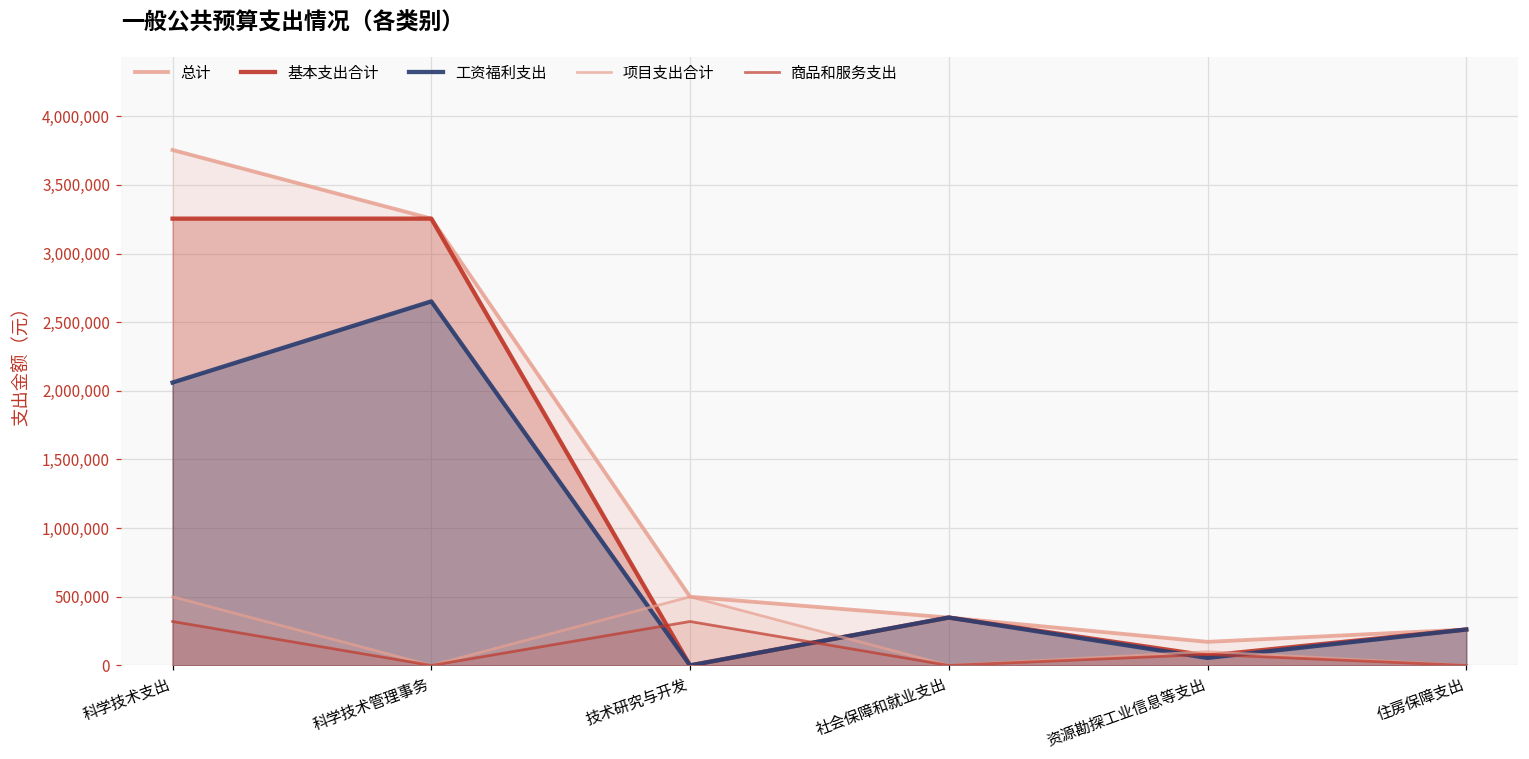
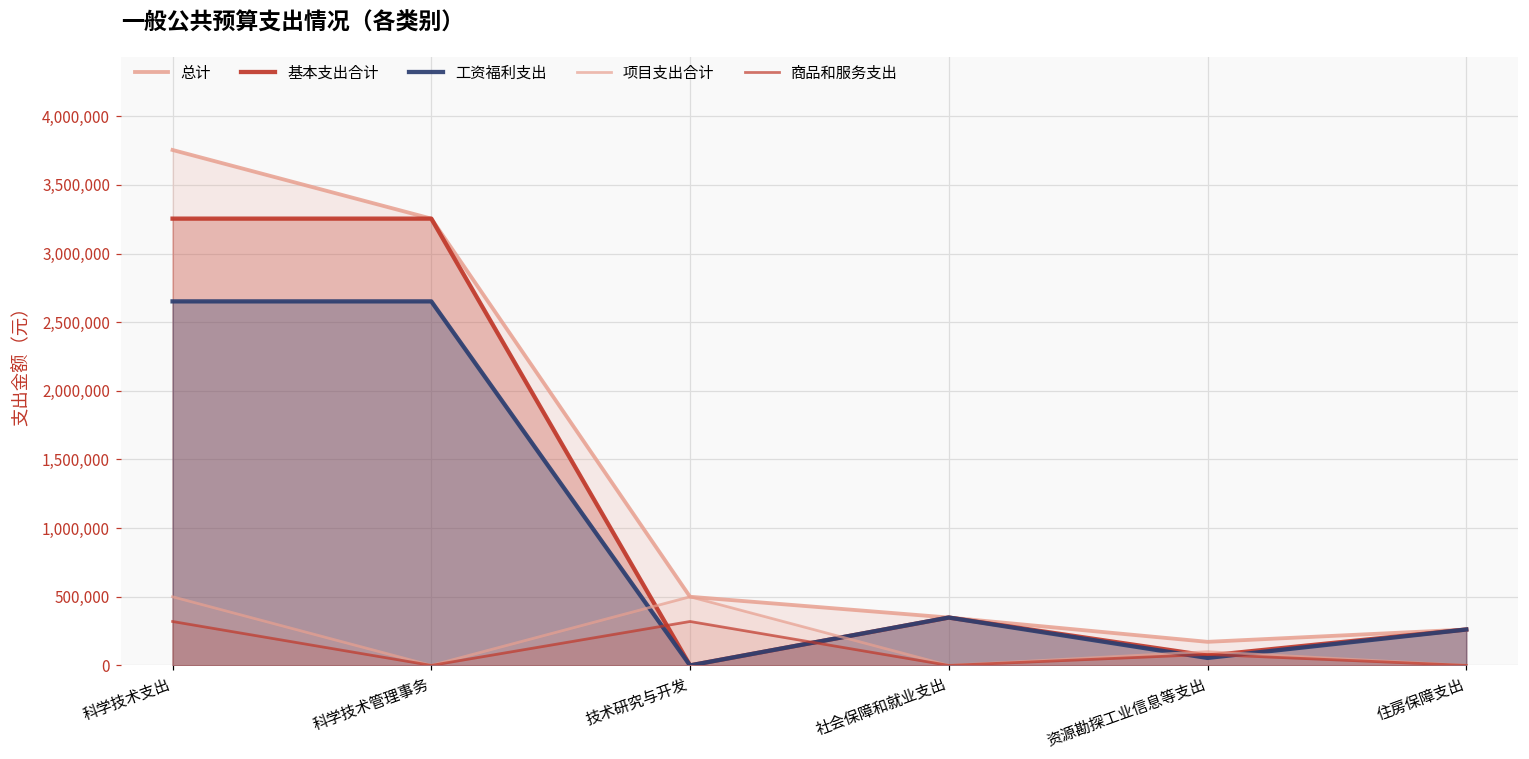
工资福利支出, 科学技术支出: 2,060,000 -> 2,650,000
